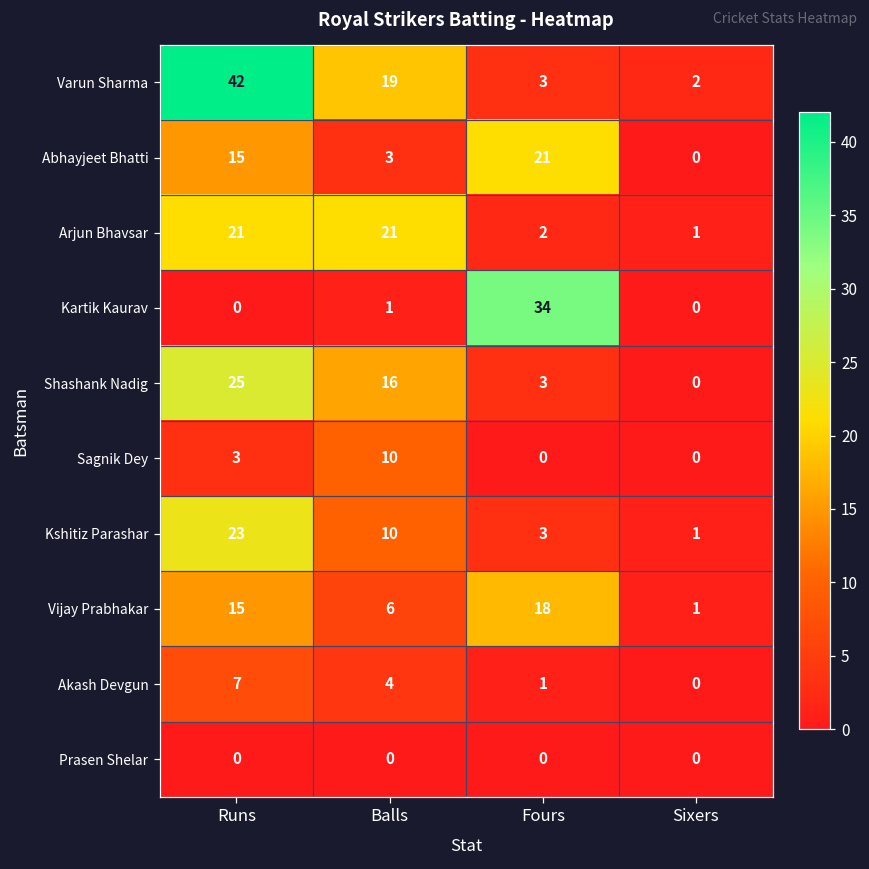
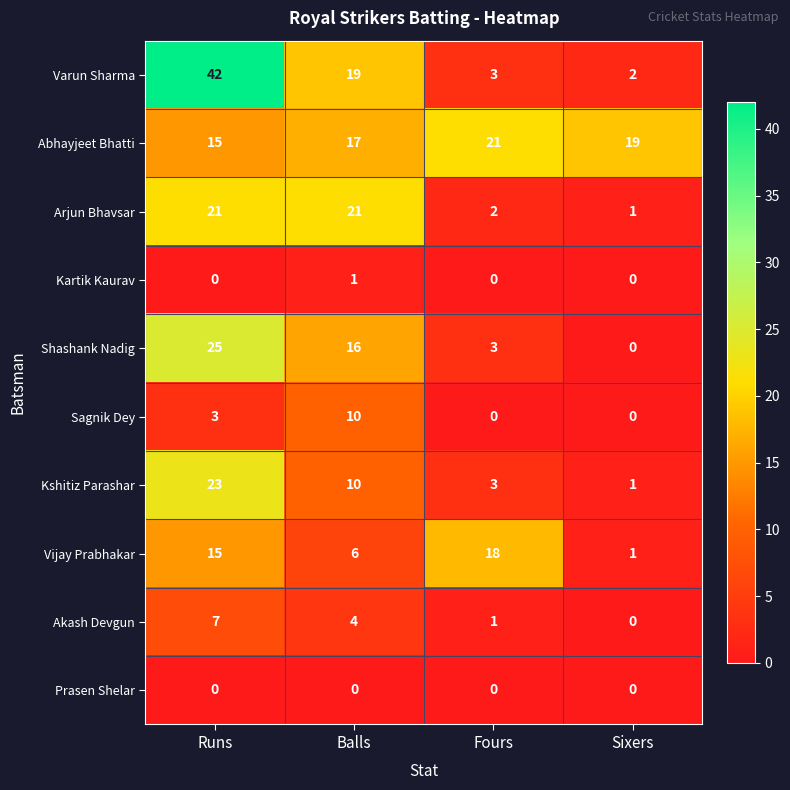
Abhayjeet Bhatti, Balls: 3 -> 17
Abhayjeet Bhatti, Sixers: 0 -> 19
Kartik Kaurav, Fours: 34 -> 0
